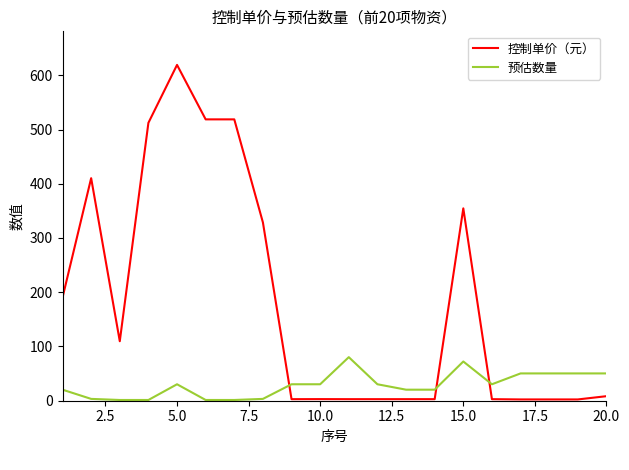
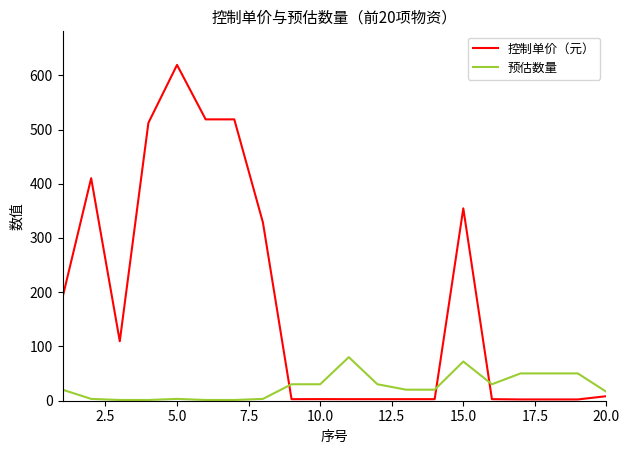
预估数量, 5.0: 30 -> 0
预估数量, 20.0: 50 -> 20
